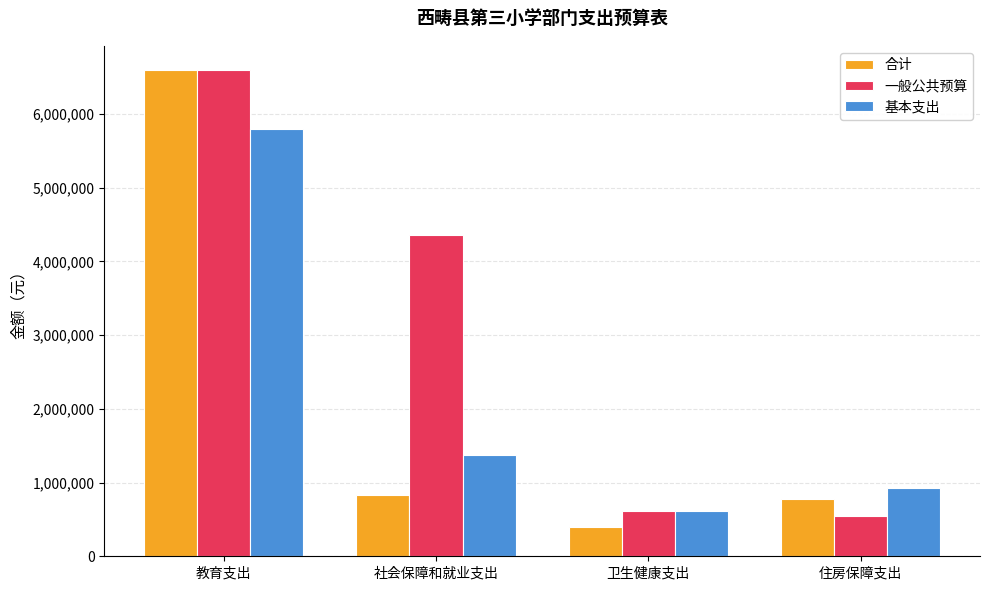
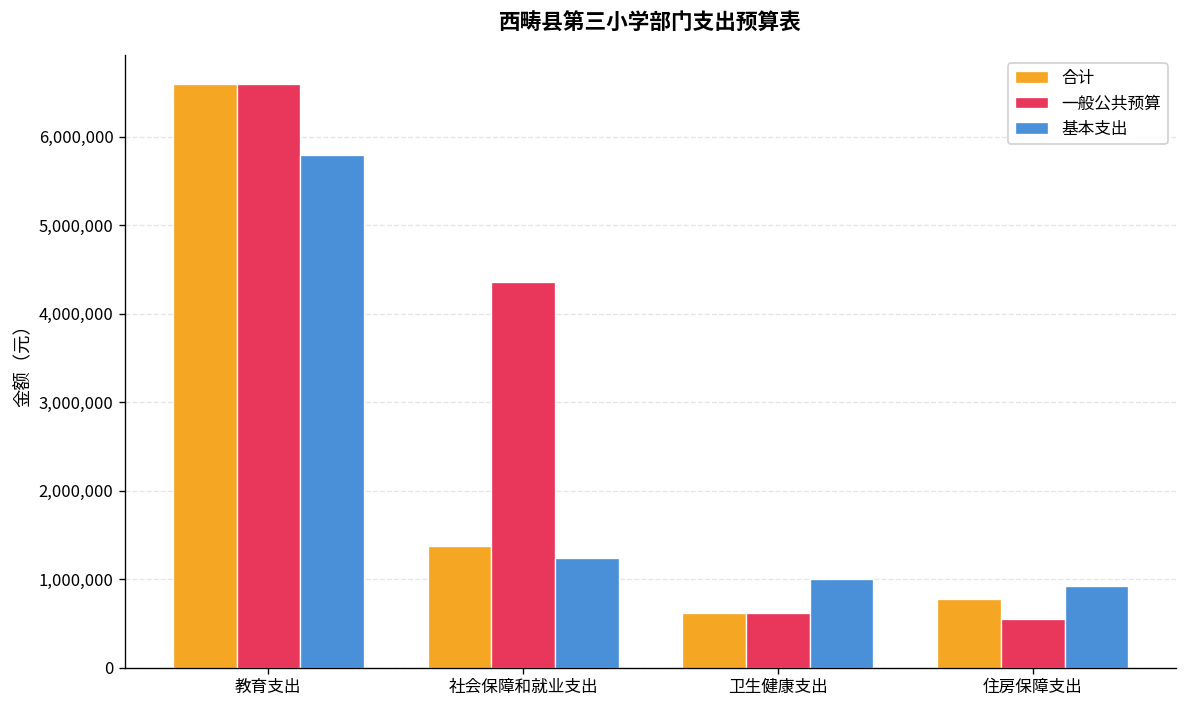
合计, 社会保障和就业支出: 800,000 -> 1,400,000
基本支出, 社会保障和就业支出: 1,400,000 -> 1,200,000
合计, 卫生健康支出: 400,000 -> 600,000
基本支出, 卫生健康支出: 600,000 -> 1,000,000
